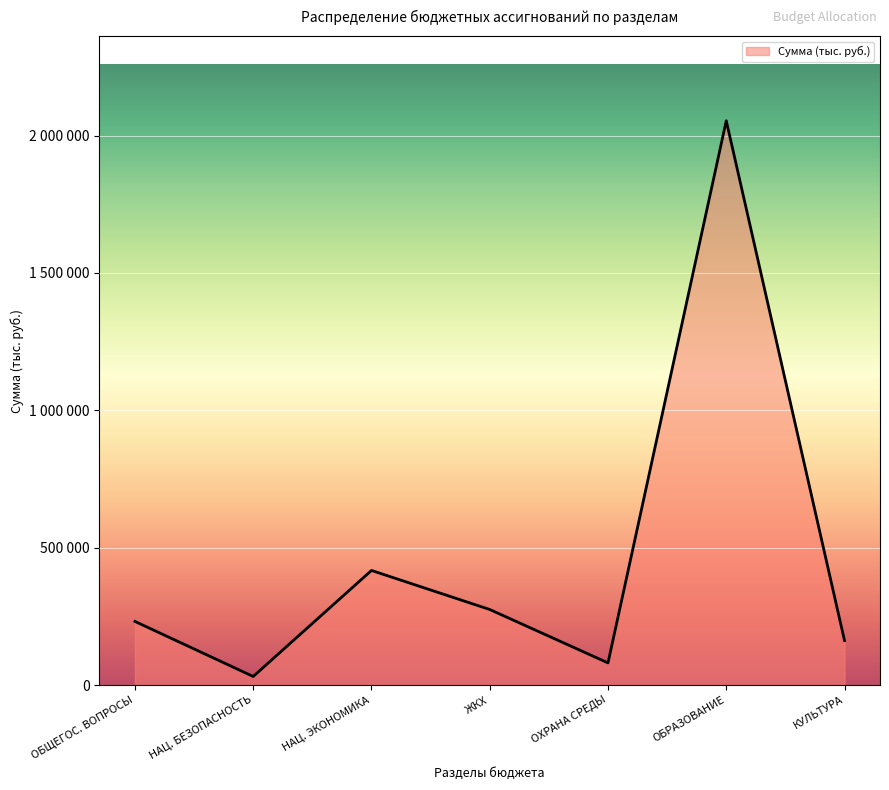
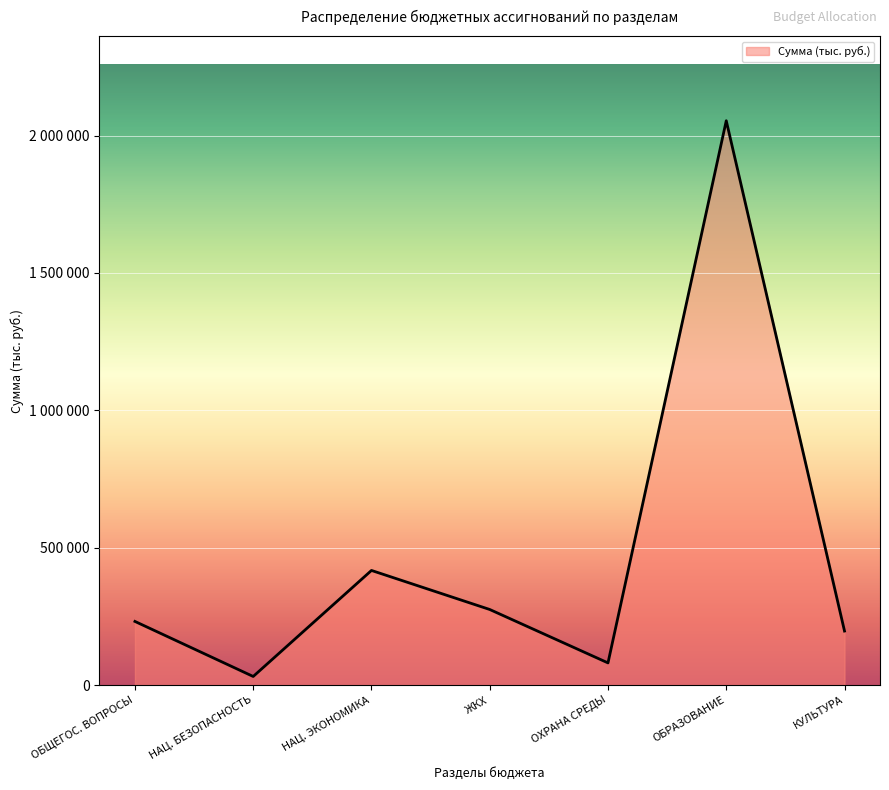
КУЛЬТУРА: 160000 -> 200000
